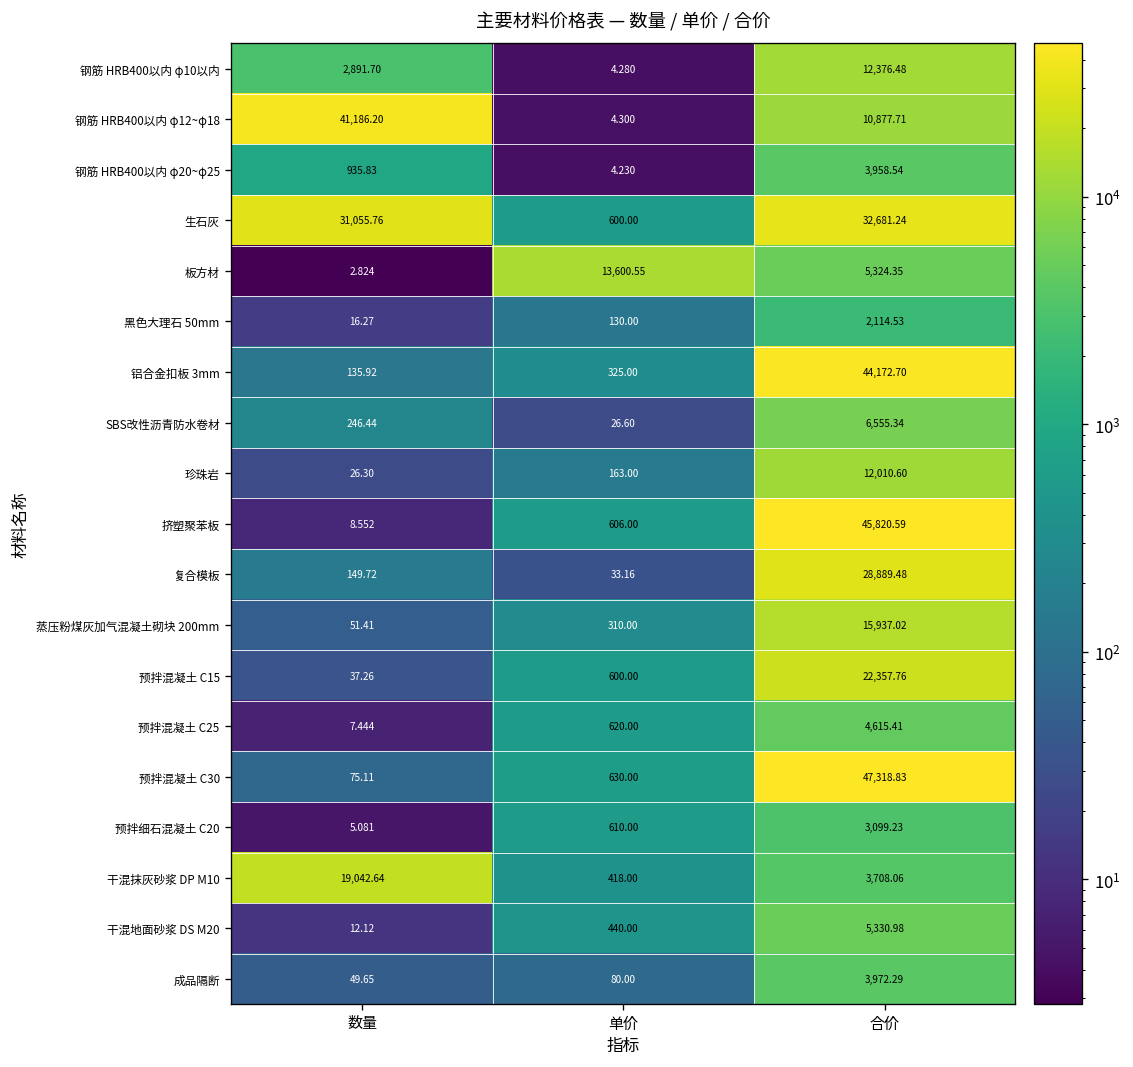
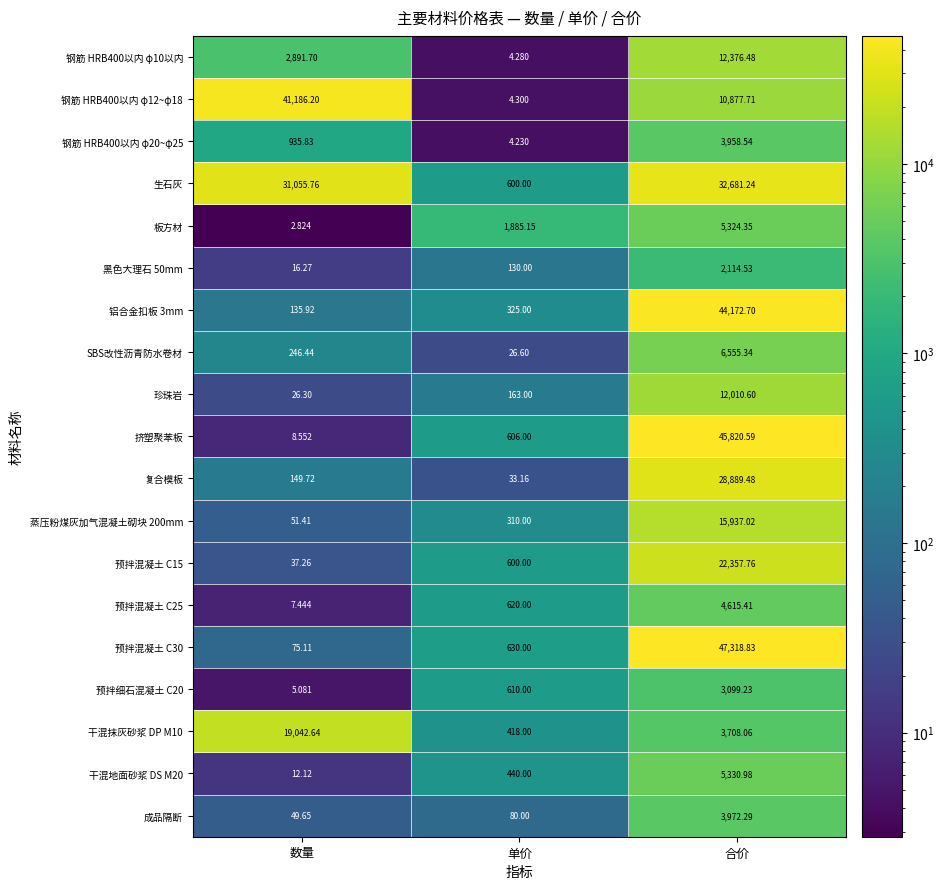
板方材, 单价: 13,600.55 -> 1,885.15
